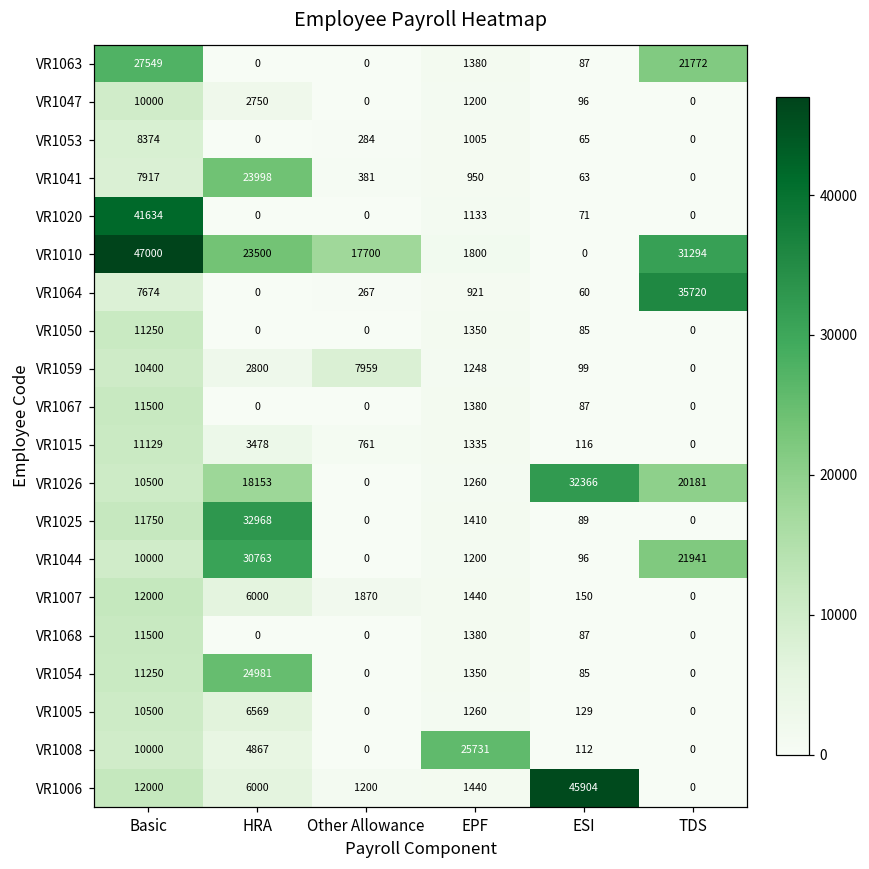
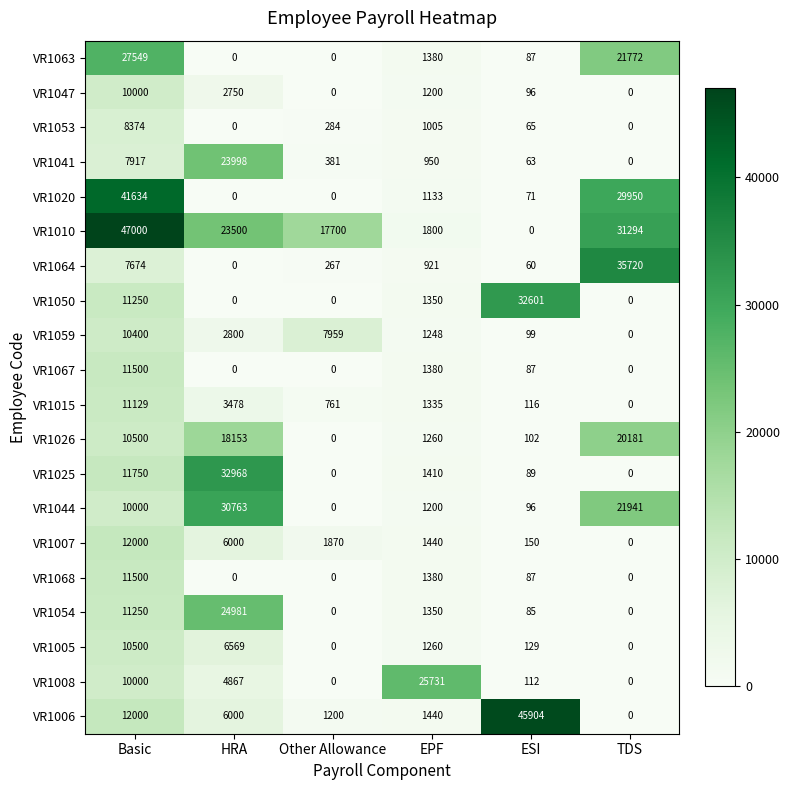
VR1020, TDS: 0 -> 29950
VR1050, ESI: 85 -> 32601
VR1026, ESI: 32366 -> 102
